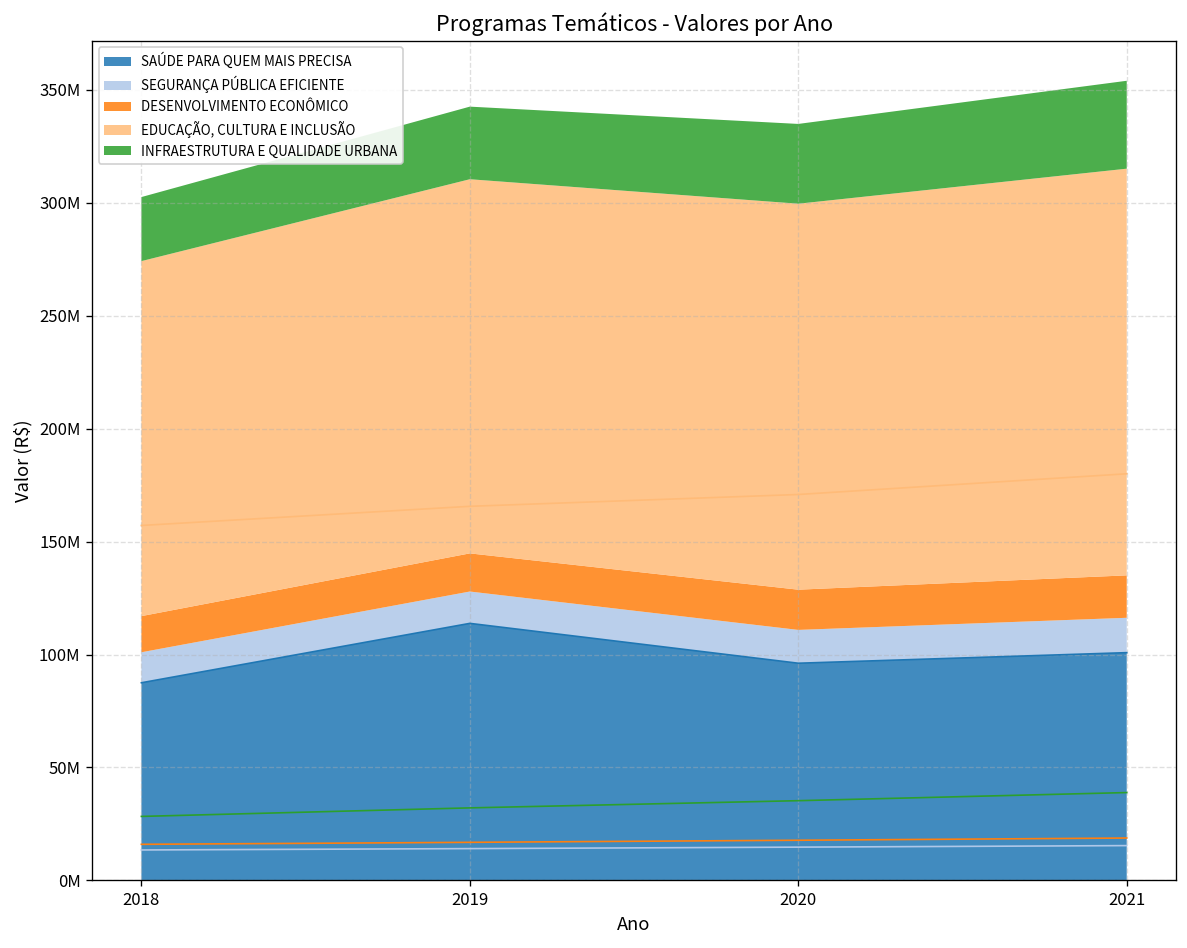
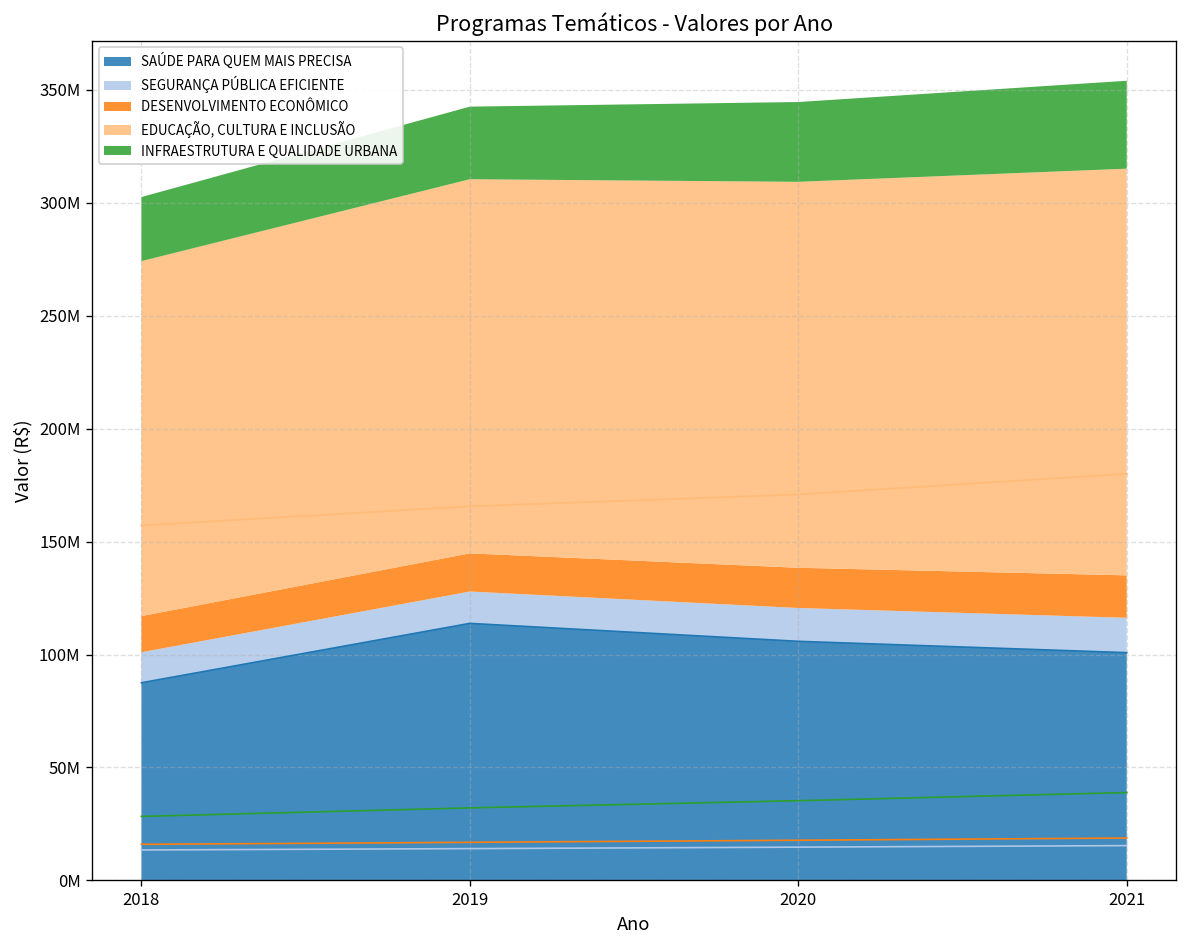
SAÚDE PARA QUEM MAIS PRECISA, 2020: 96000000 -> 106000000
